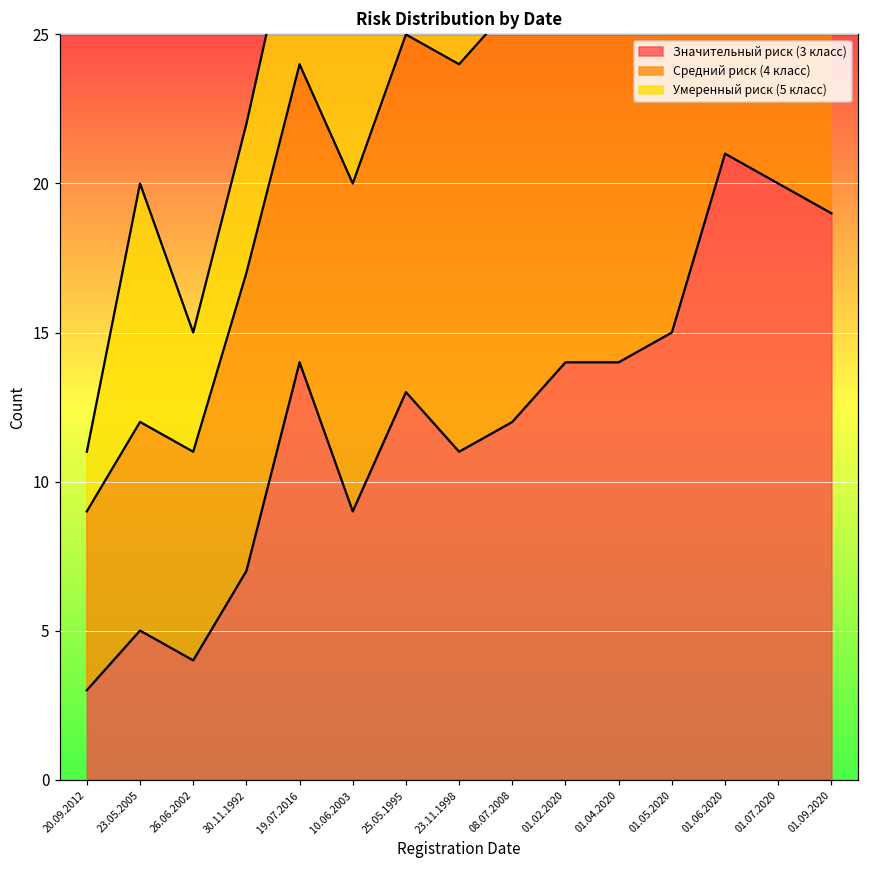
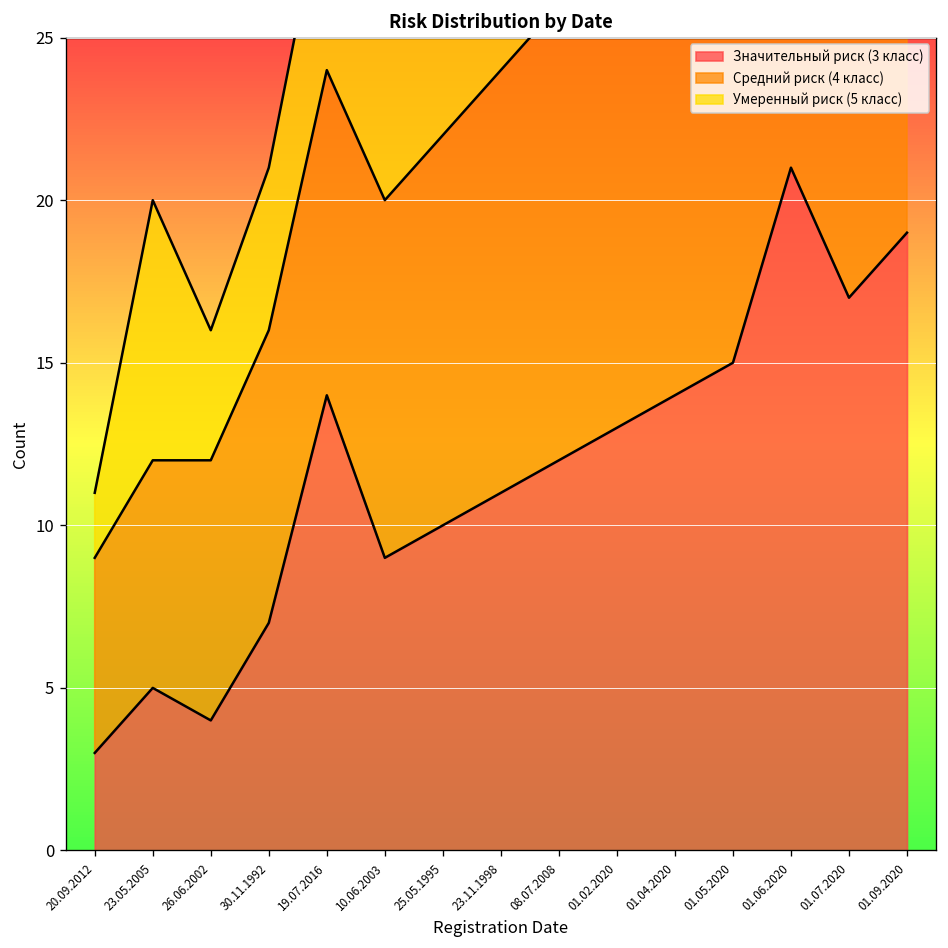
Средний риск (4 класс), 26.06.2002: 7 -> 8
Средний риск (4 класс), 30.11.1992: 10 -> 9
Значительный риск (3 класс), 25.05.1995: 13 -> 10
Значительный риск (3 класс), 01.02.2020: 14 -> 13
Значительный риск (3 класс), 01.07.2020: 20 -> 17
